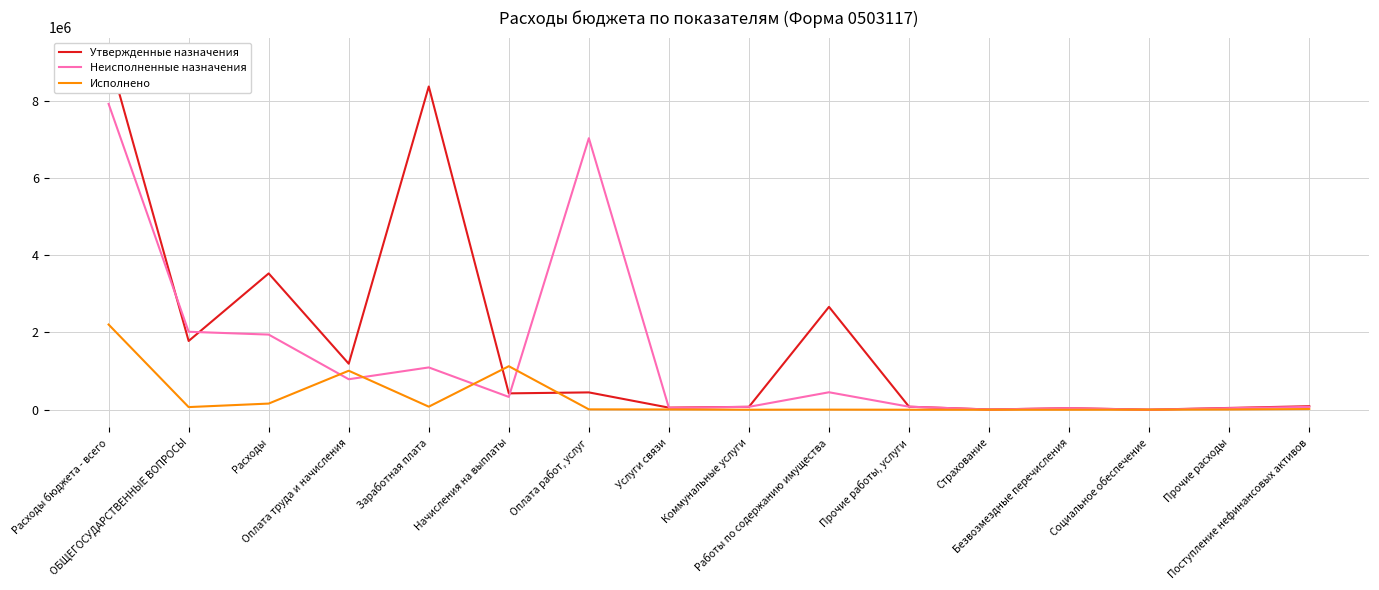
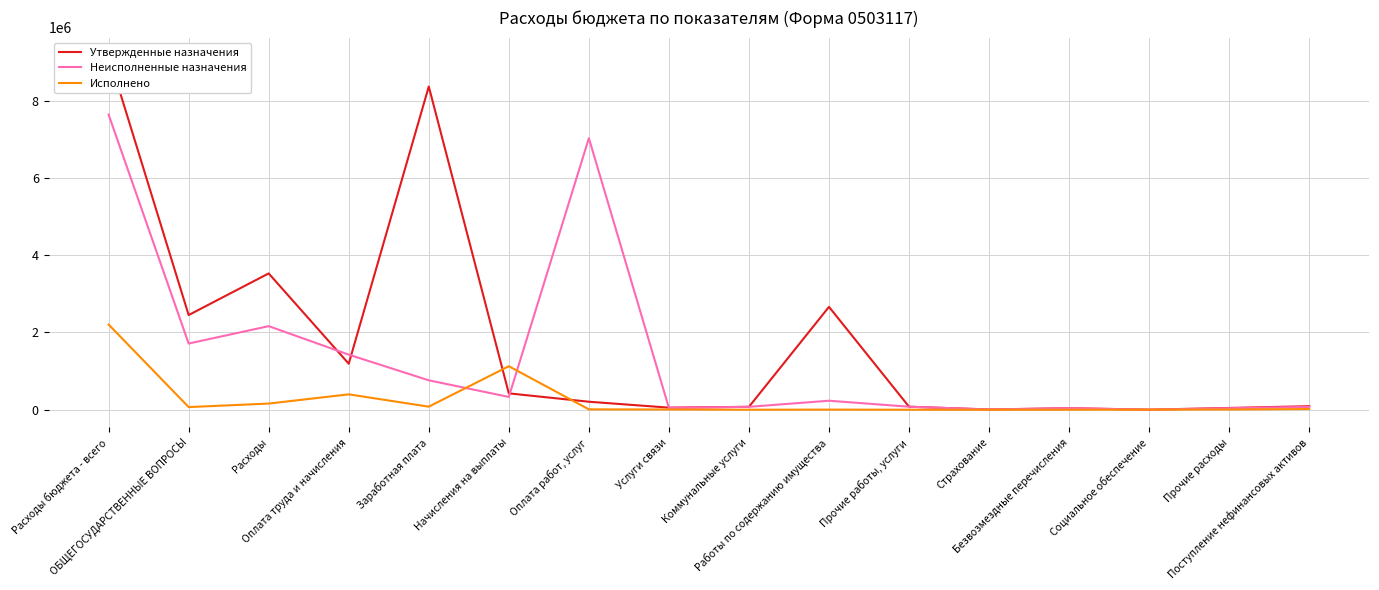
Неисполненные назначения, Расходы бюджета - всего: 7900000 -> 7600000
Утвержденные назначения, ОБЩЕГОСУДАРСТВЕННЫЕ ВОПРОСЫ: 1800000 -> 2500000
Неисполненные назначения, ОБЩЕГОСУДАРСТВЕННЫЕ ВОПРОСЫ: 2000000 -> 1700000
Неисполненные назначения, Расходы: 1900000 -> 2200000
Неисполненные назначения, Оплата труда и начисления: 800000 -> 1400000
Исполнено, Оплата труда и начисления: 1000000 -> 400000
Неисполненные назначения, Заработная плата: 1100000 -> 800000
Утвержденные назначения, Оплата работ, услуг: 400000 -> 200000
Неисполненные назначения, Работы по содержанию имущества: 500000 -> 200000
